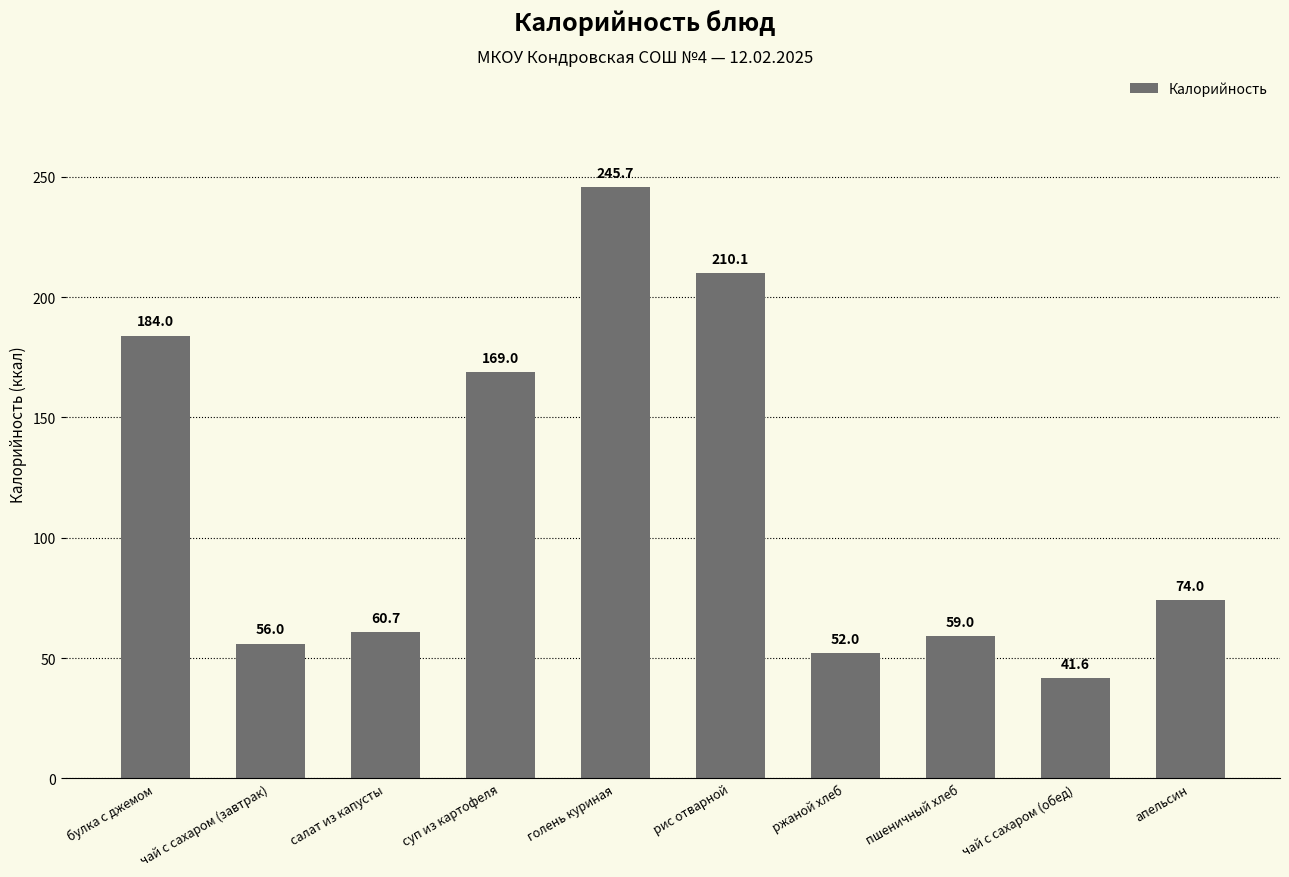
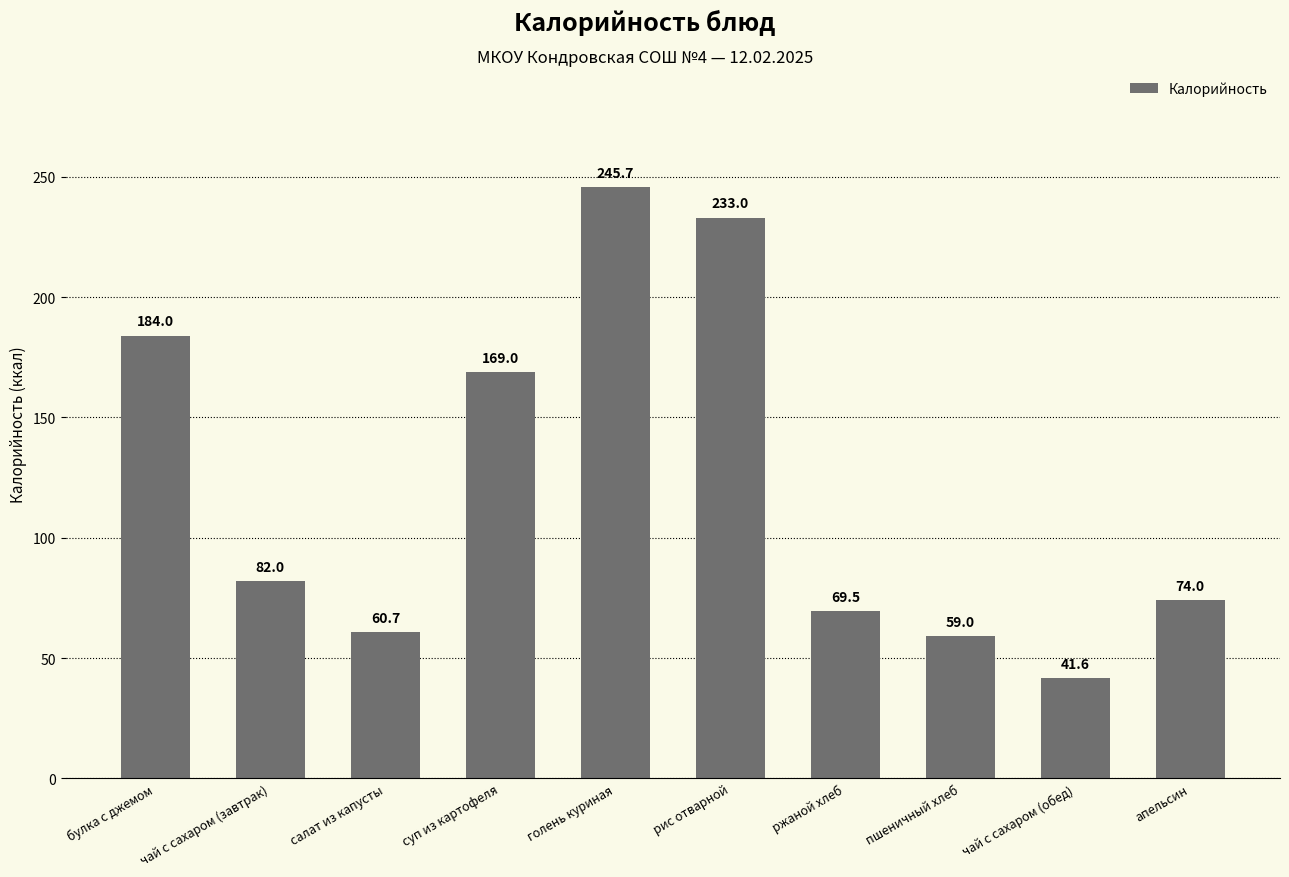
чай с сахаром (завтрак): 56.0 -> 82.0
рис отварной: 210.1 -> 233.0
ржаной хлеб: 52.0 -> 69.5
